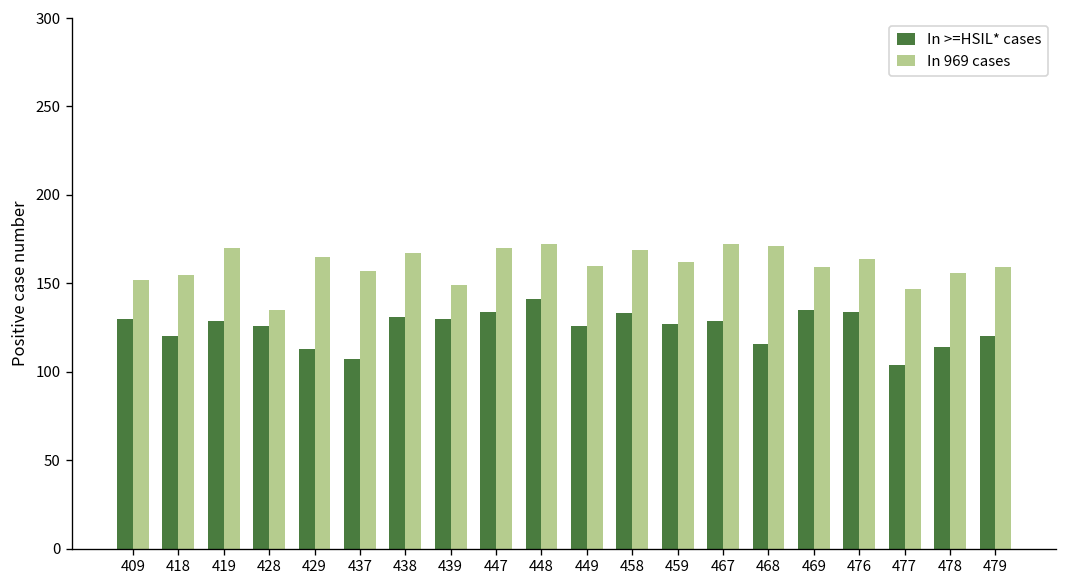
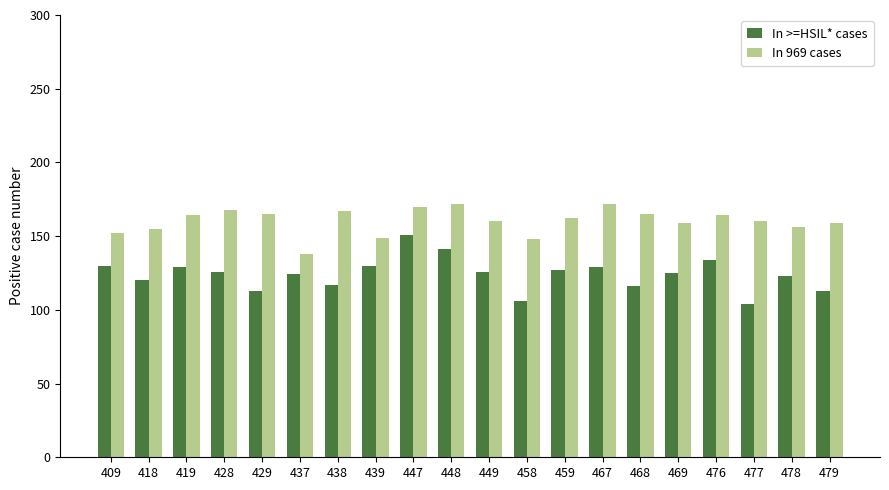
In 969 cases, 419: 170 -> 164
In 969 cases, 428: 135 -> 168
In >=HSIL* cases, 437: 107 -> 124
In 969 cases, 437: 157 -> 138
In >=HSIL* cases, 438: 131 -> 117
In >=HSIL* cases, 447: 134 -> 151
In >=HSIL* cases, 458: 133 -> 106
In 969 cases, 458: 169 -> 148
In 969 cases, 468: 171 -> 165
In >=HSIL* cases, 469: 135 -> 125
In 969 cases, 477: 147 -> 160
In >=HSIL* cases, 478: 114 -> 123
In >=HSIL* cases, 479: 120 -> 113
